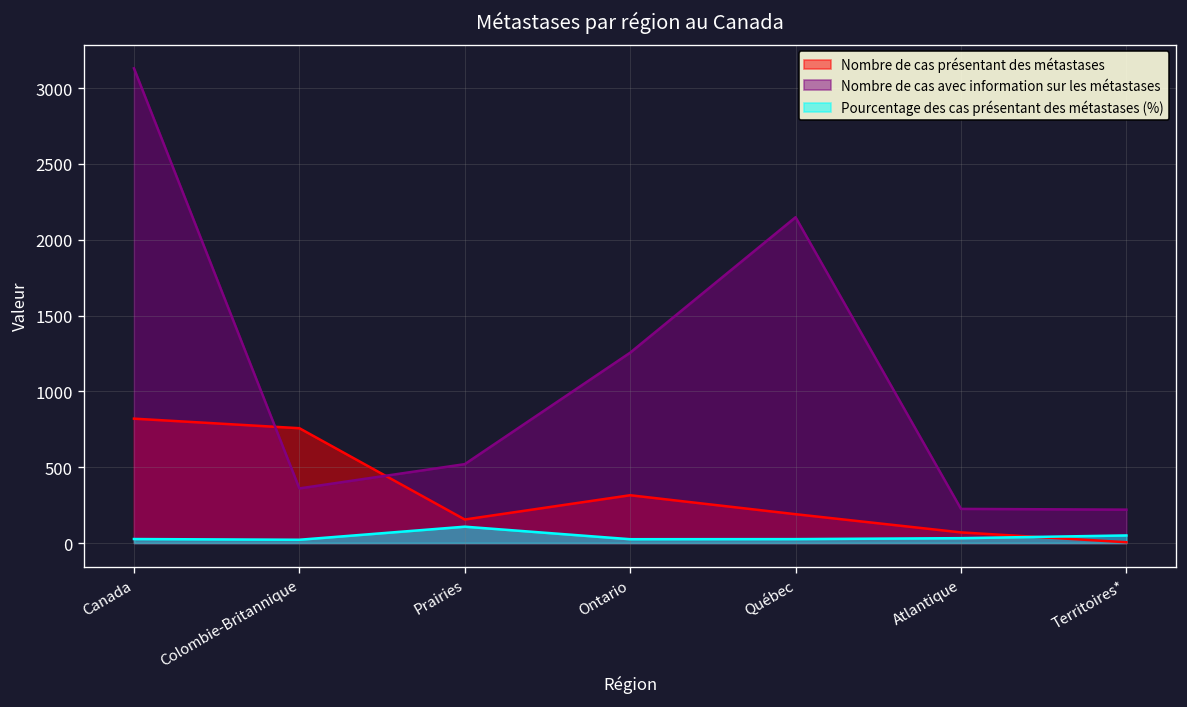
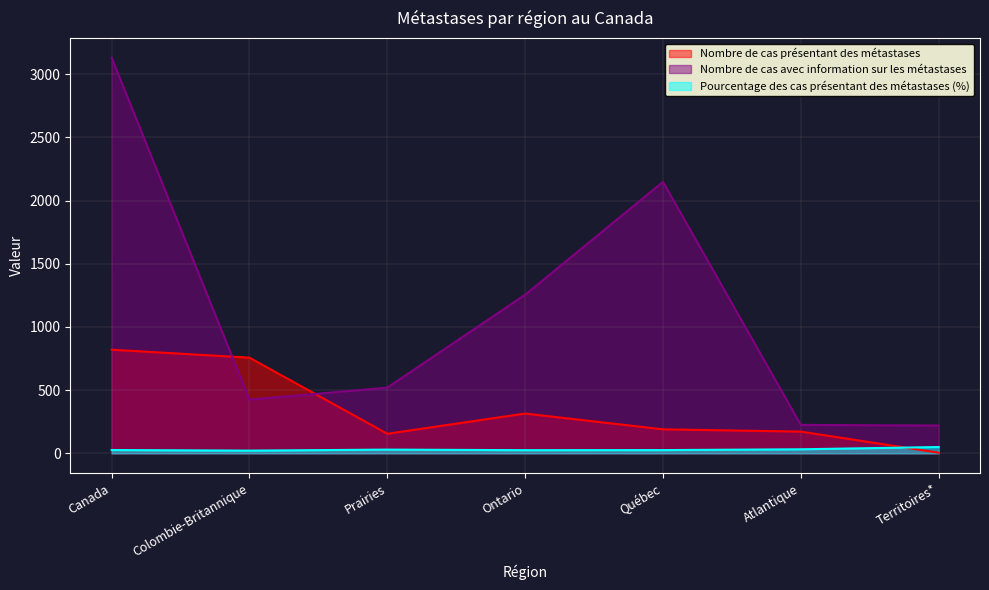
Nombre de cas avec information sur les métastases, Colombie-Britannique: 360 -> 430
Pourcentage des cas présentant des métastases (%), Prairies: 110 -> 30
Nombre de cas présentant des métastases, Atlantique: 70 -> 170
